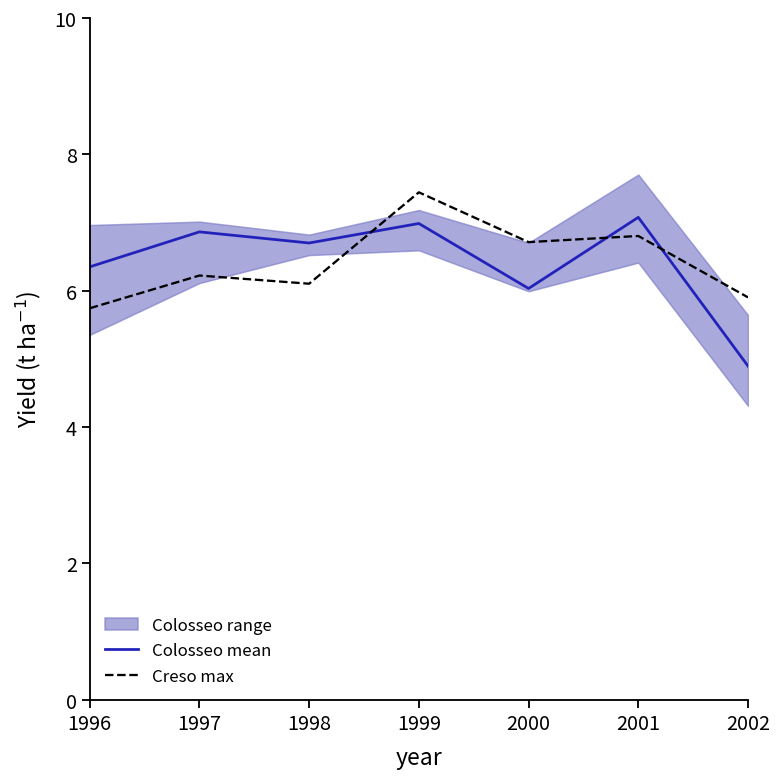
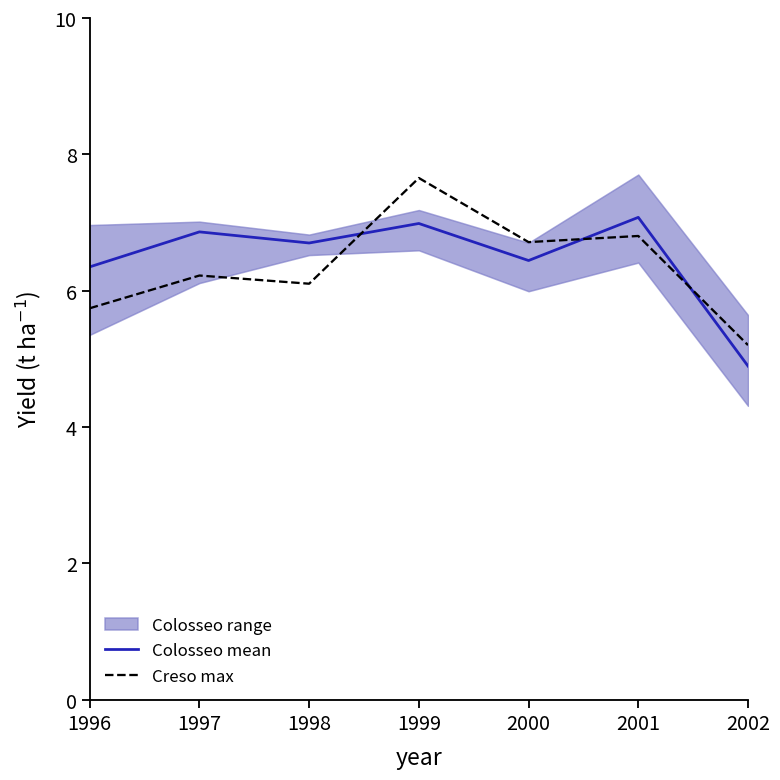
Creso max, 1999: 7.4 -> 7.7
Colosseo mean, 2000: 6.0 -> 6.4
Creso max, 2002: 5.9 -> 5.2
